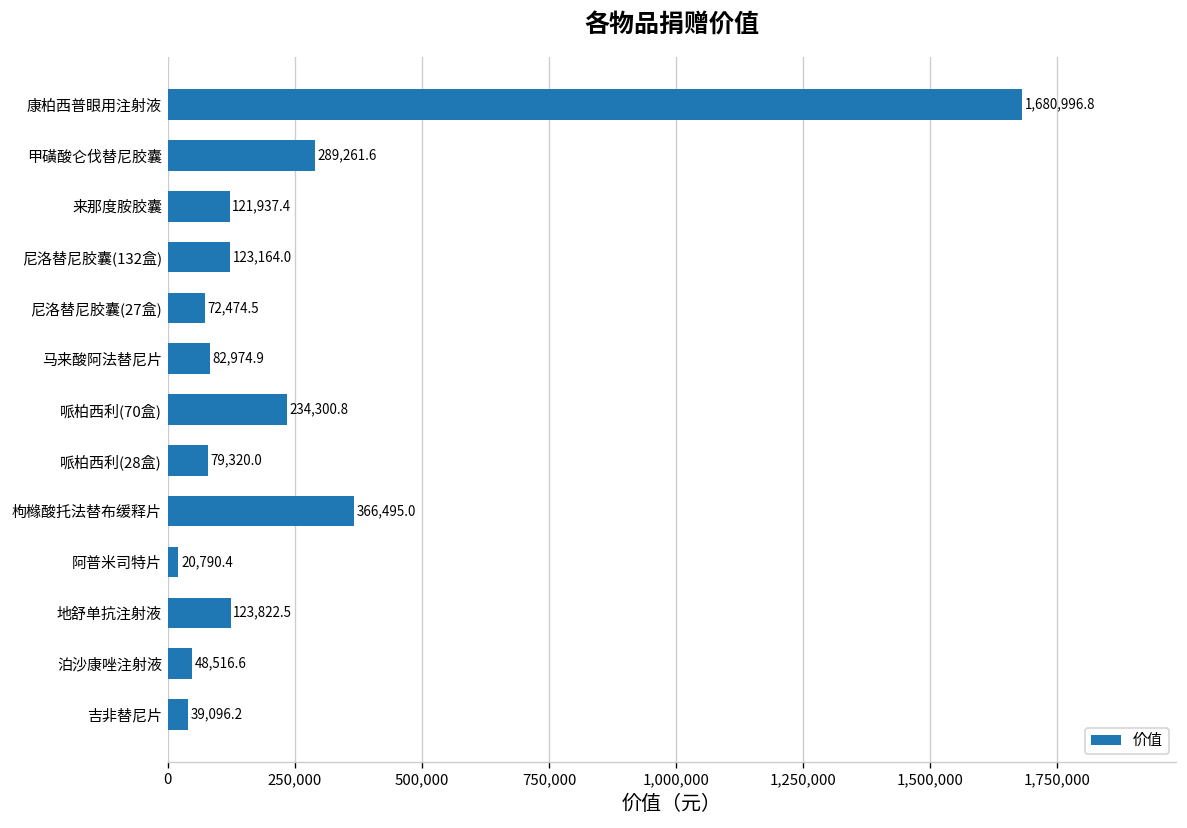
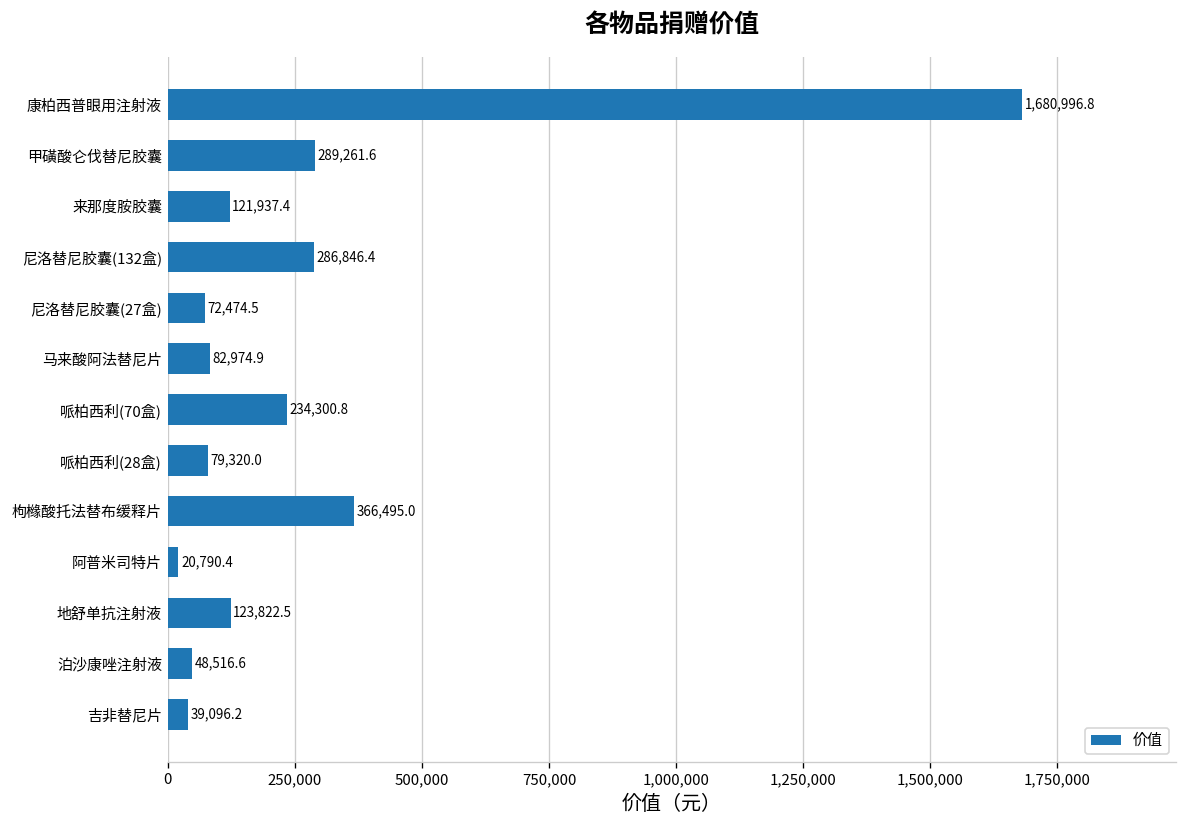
尼洛替尼胶囊(132盒): 123,164.0 -> 286,846.4
